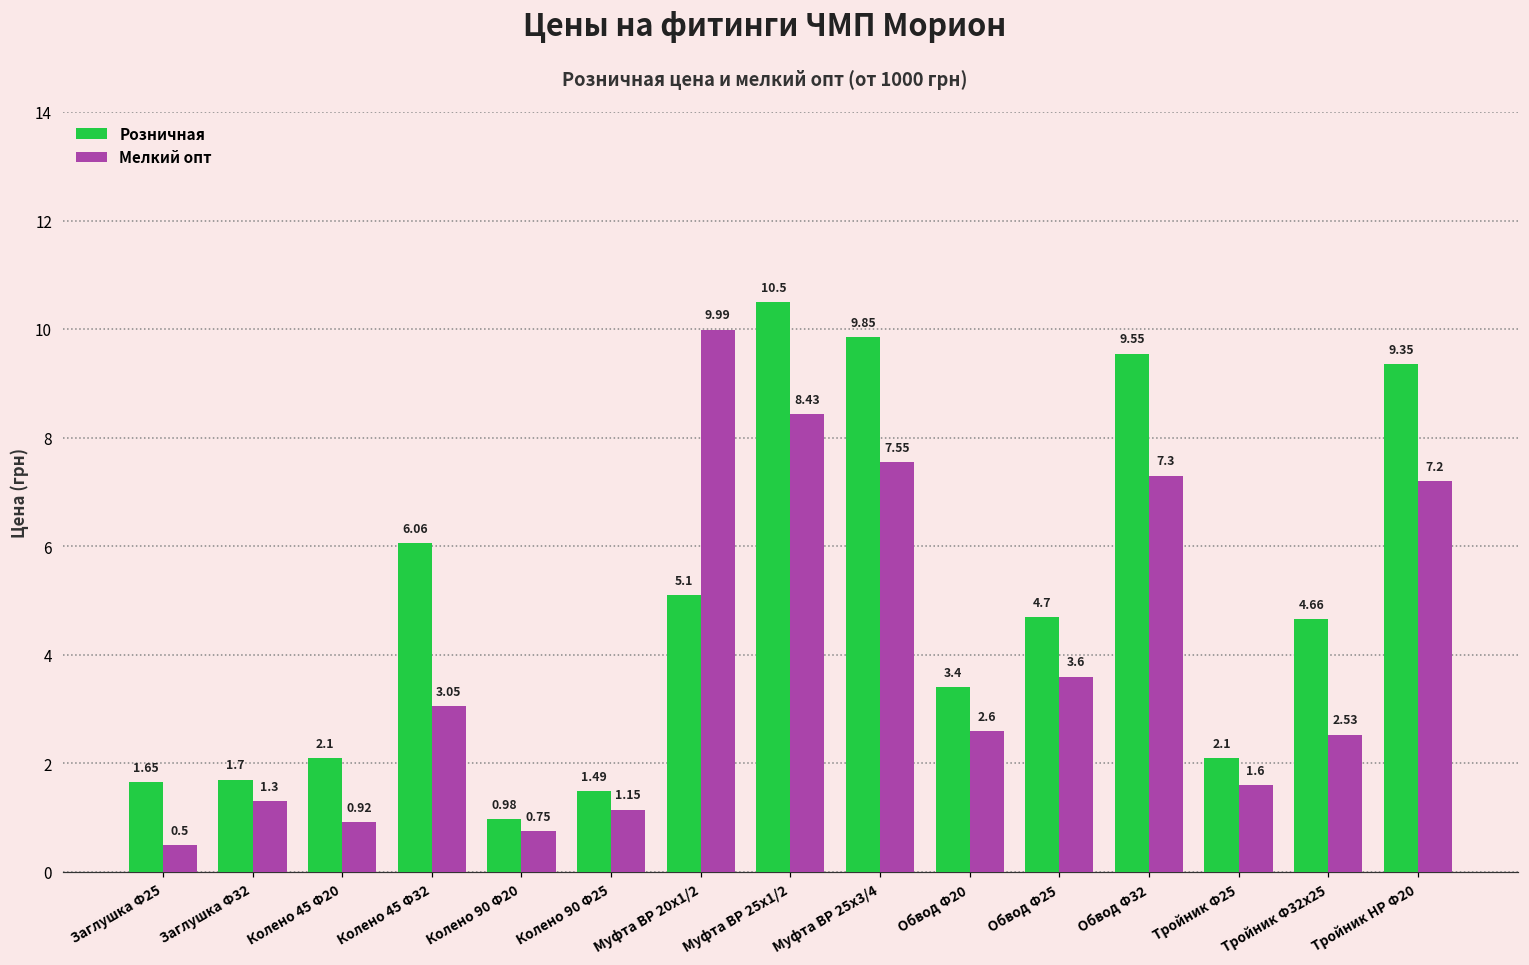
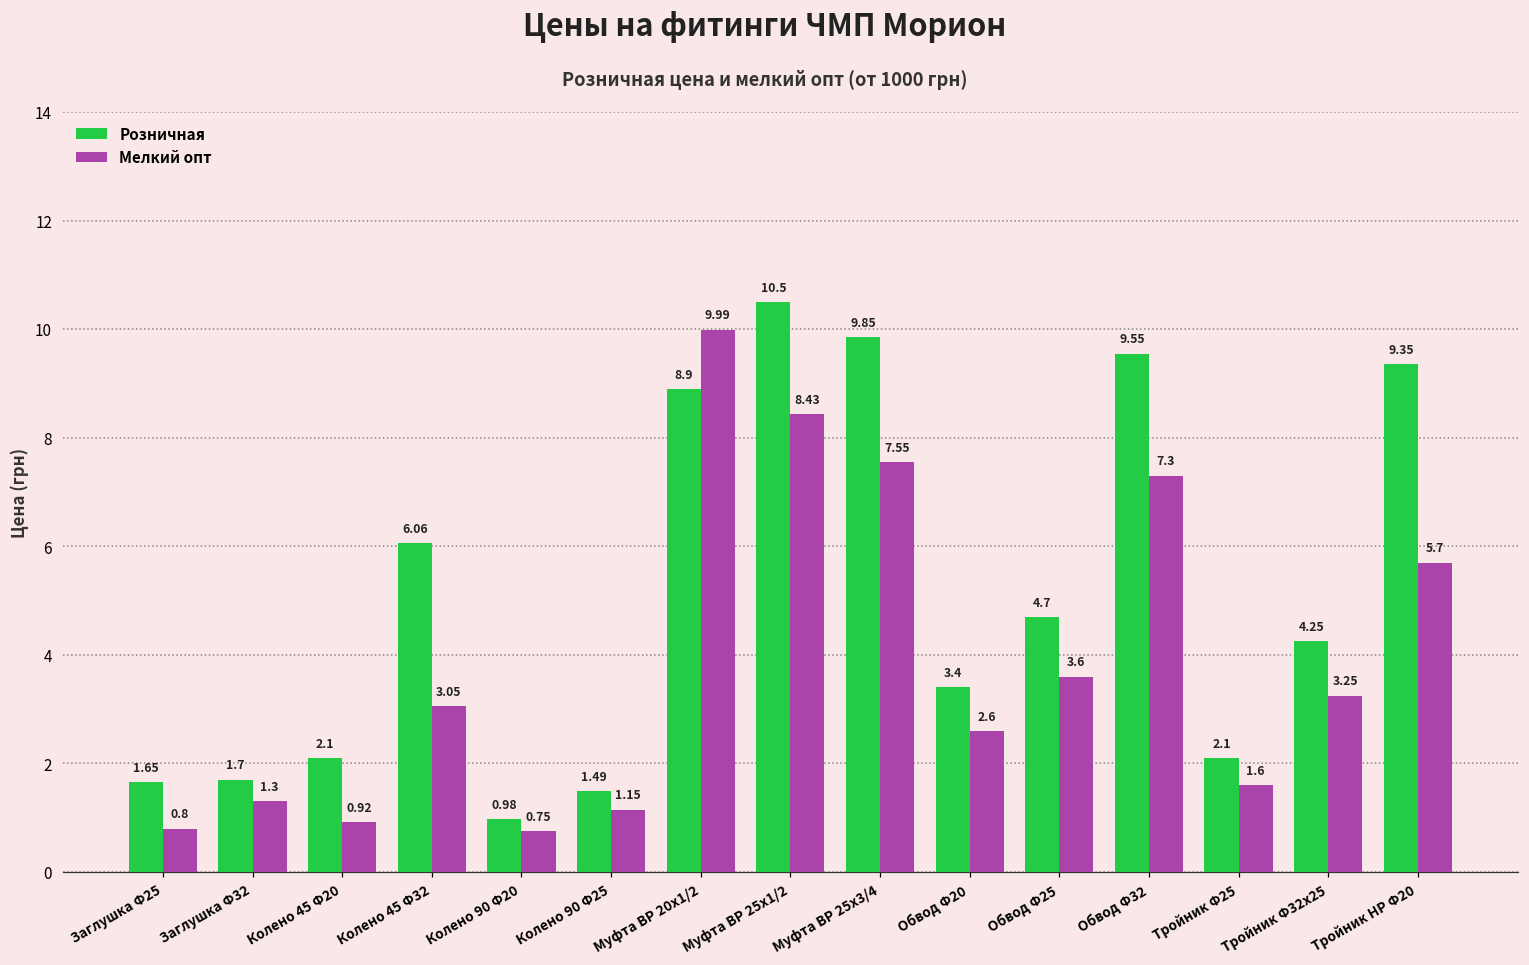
Мелкий опт, Заглушка Ф25: 0.5 -> 0.8
Розничная, Муфта ВР 20х1/2: 5.1 -> 8.9
Розничная, Тройник Ф32х25: 4.66 -> 4.25
Мелкий опт, Тройник Ф32х25: 2.53 -> 3.25
Мелкий опт, Тройник НР Ф20: 7.2 -> 5.7
